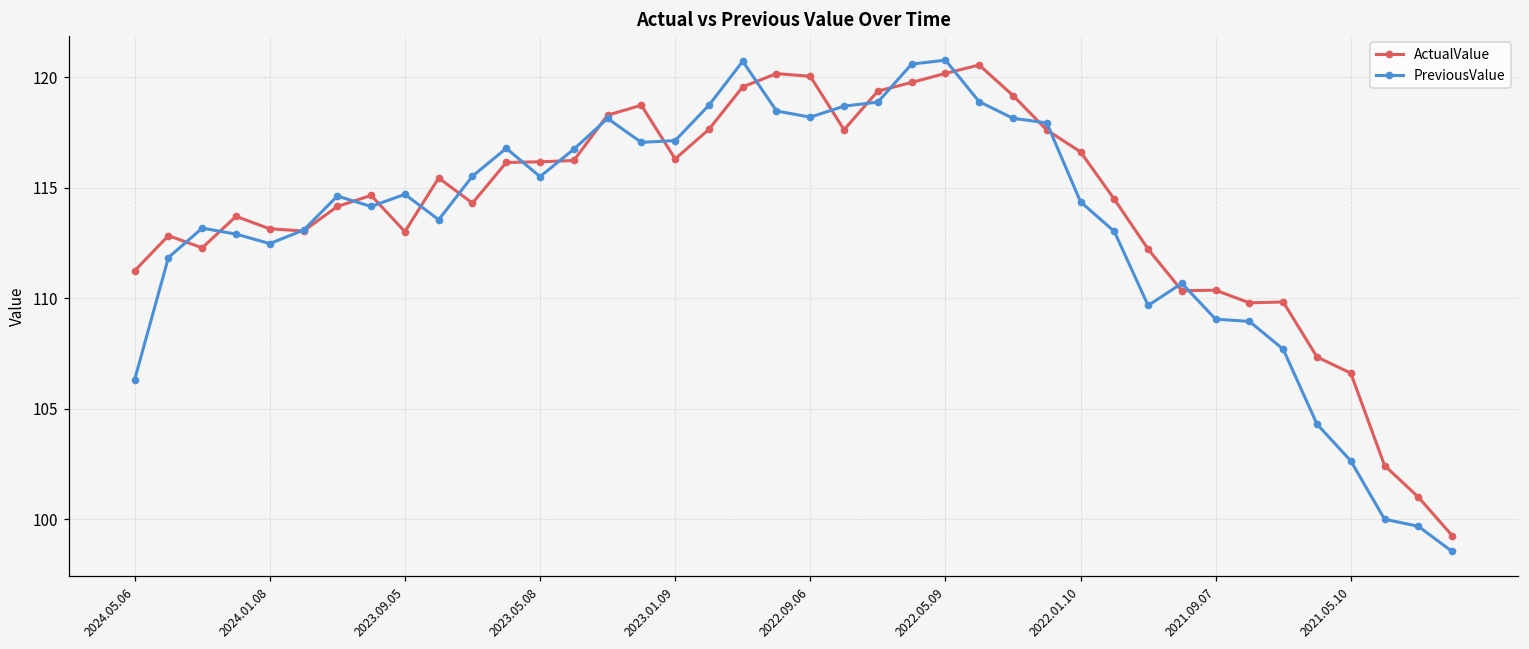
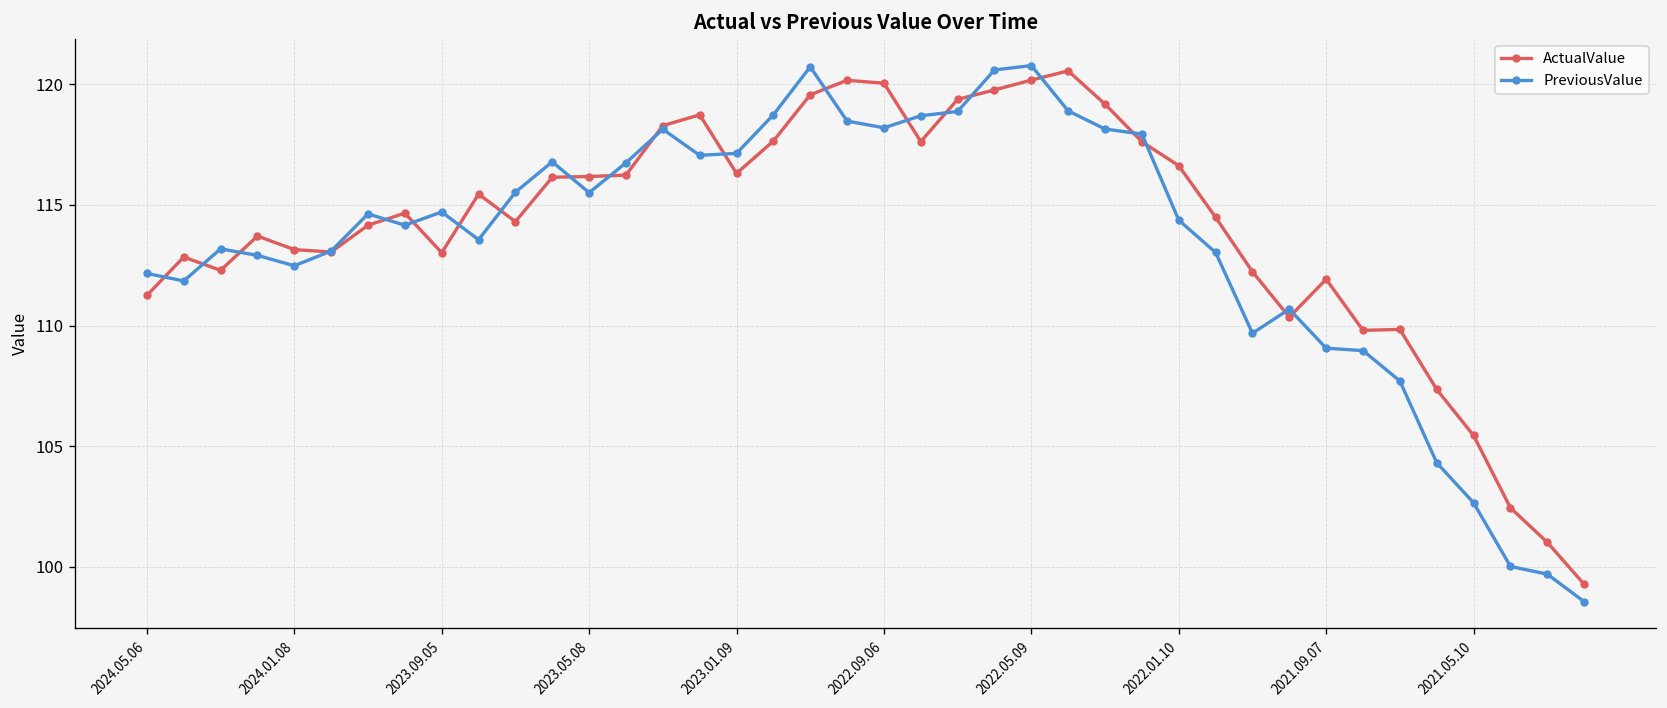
PreviousValue, 2024.05.06: 106.3 -> 112.2
ActualValue, 2021.09.07: 110.4 -> 111.9
ActualValue, 2021.05.10: 106.6 -> 105.4
